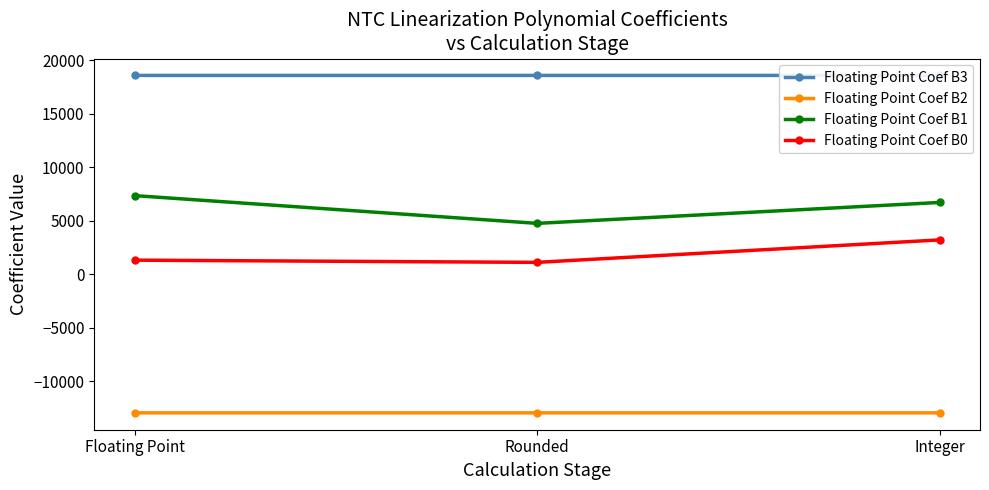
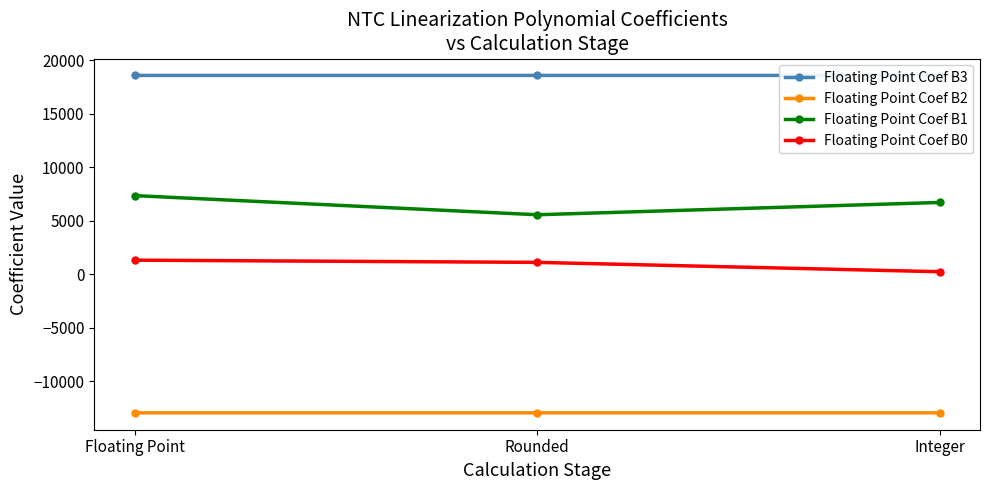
Floating Point Coef B1, Rounded: 4800 -> 5600
Floating Point Coef B0, Integer: 3200 -> 200
